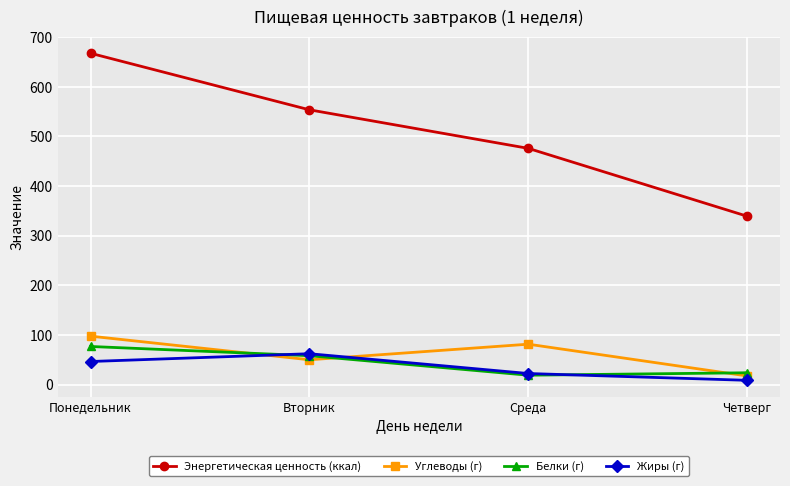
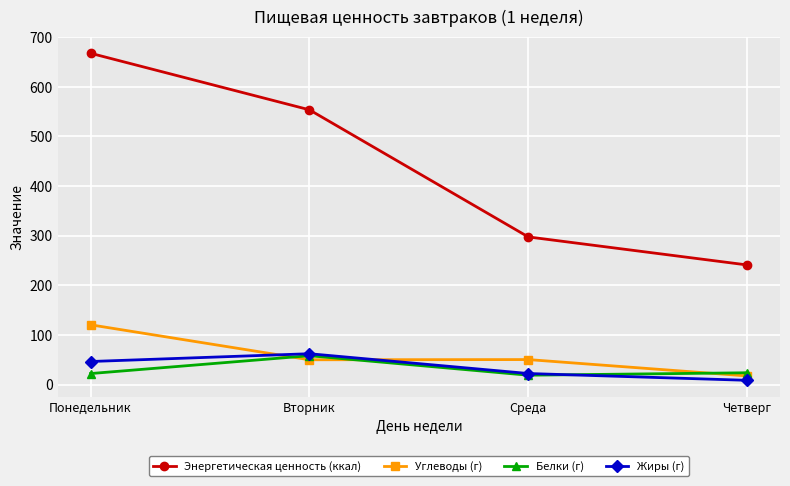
Углеводы (г), Понедельник: 100 -> 120
Белки (г), Понедельник: 80 -> 20
Энергетическая ценность (ккал), Среда: 480 -> 300
Углеводы (г), Среда: 80 -> 50
Энергетическая ценность (ккал), Четверг: 340 -> 240
